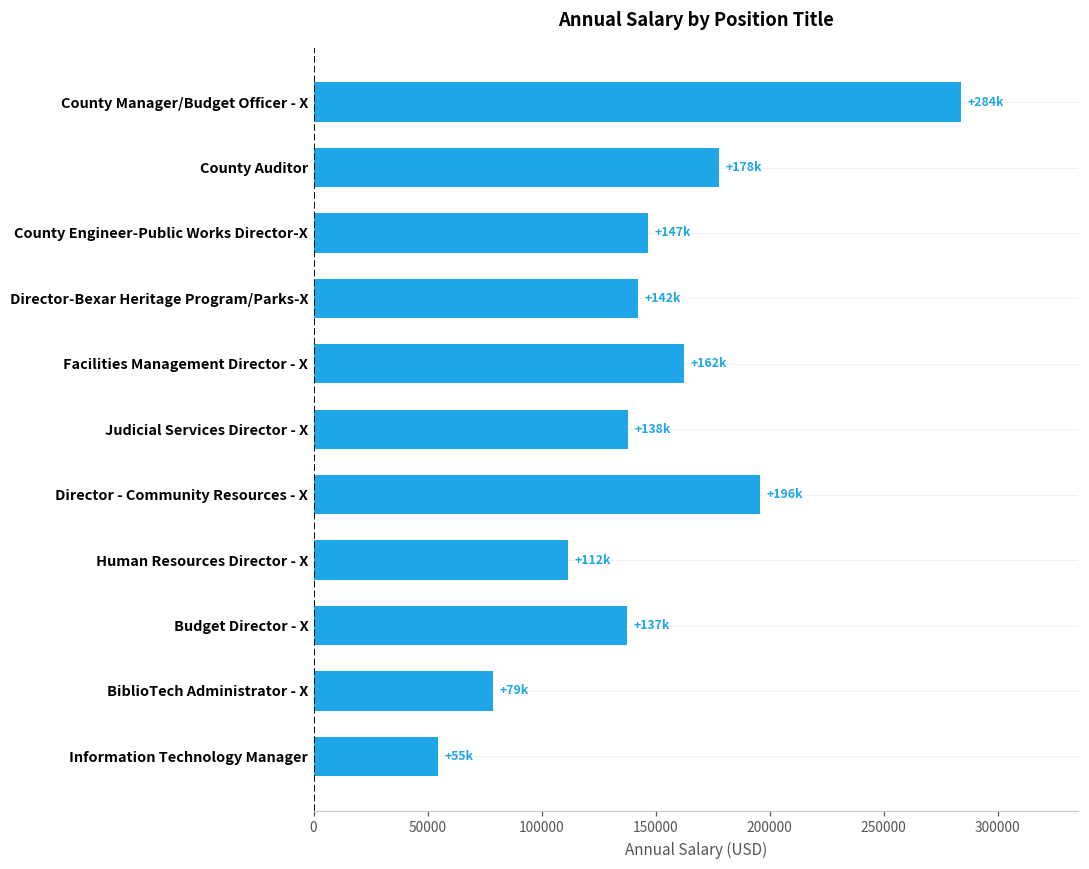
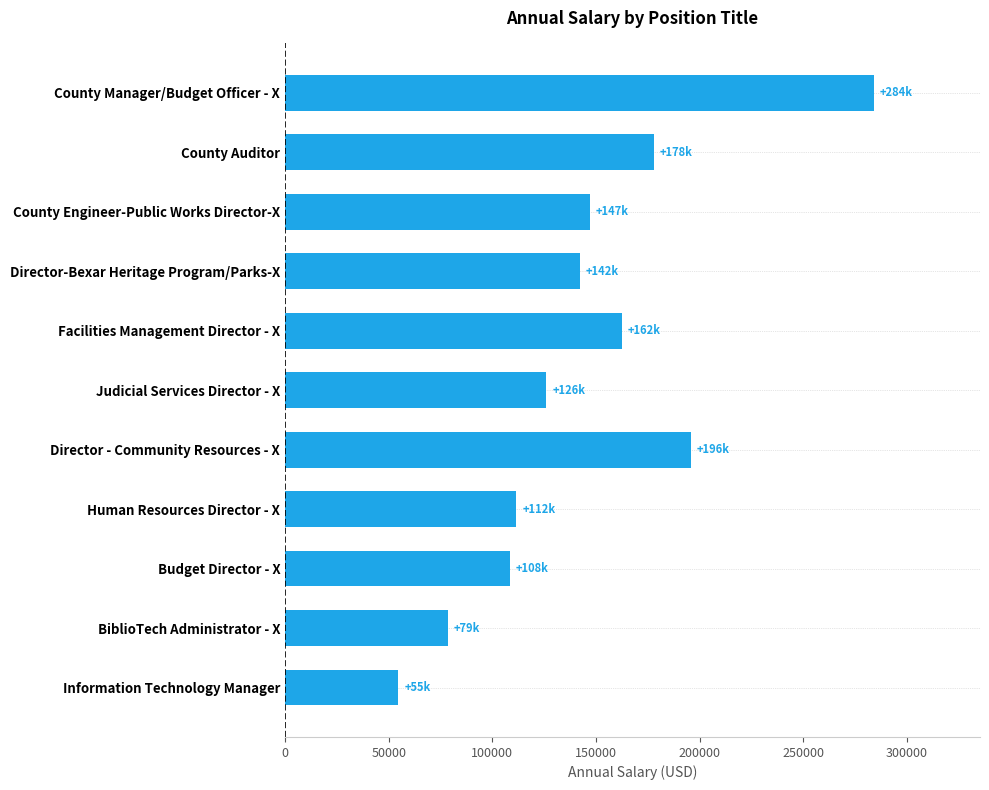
Judicial Services Director - X: +138k -> +126k
Budget Director - X: +137k -> +108k
